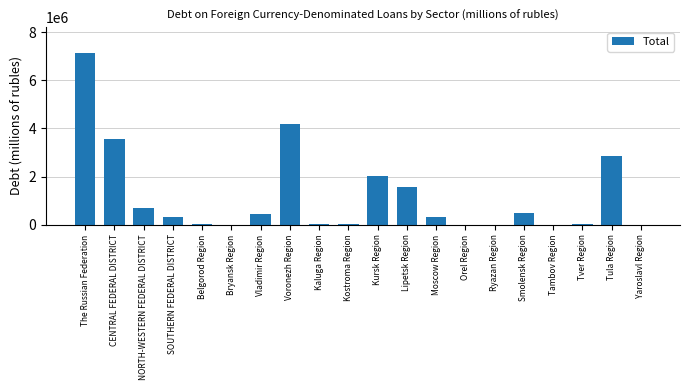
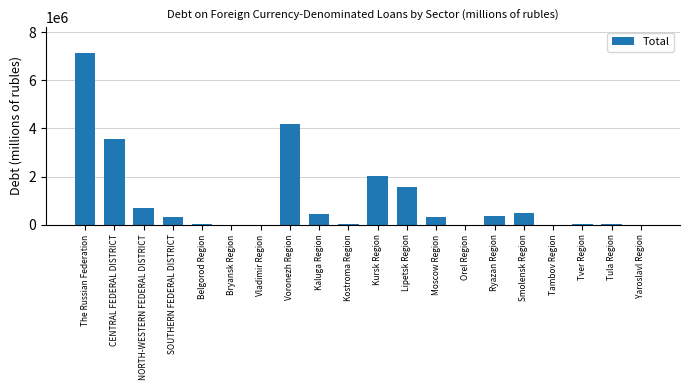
Vladimir Region: 500000 -> 0
Kaluga Region: 0 -> 400000
Ryazan Region: 0 -> 300000
Tula Region: 2900000 -> 0
